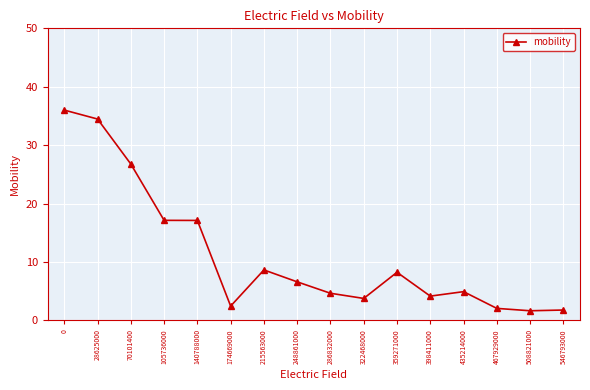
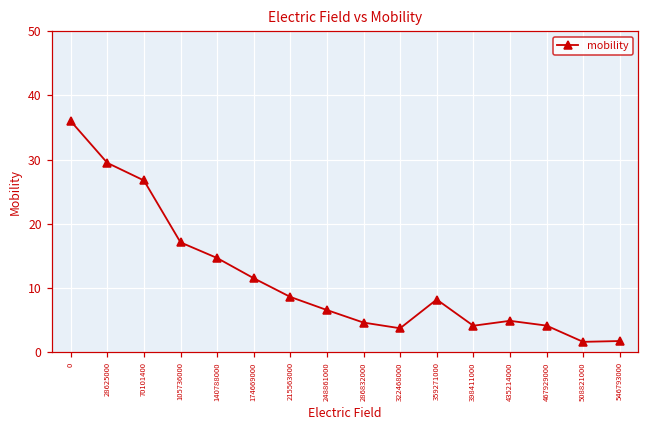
28625000: 34 -> 29
140788000: 17 -> 15
174669000: 2 -> 12
467929000: 2 -> 4
